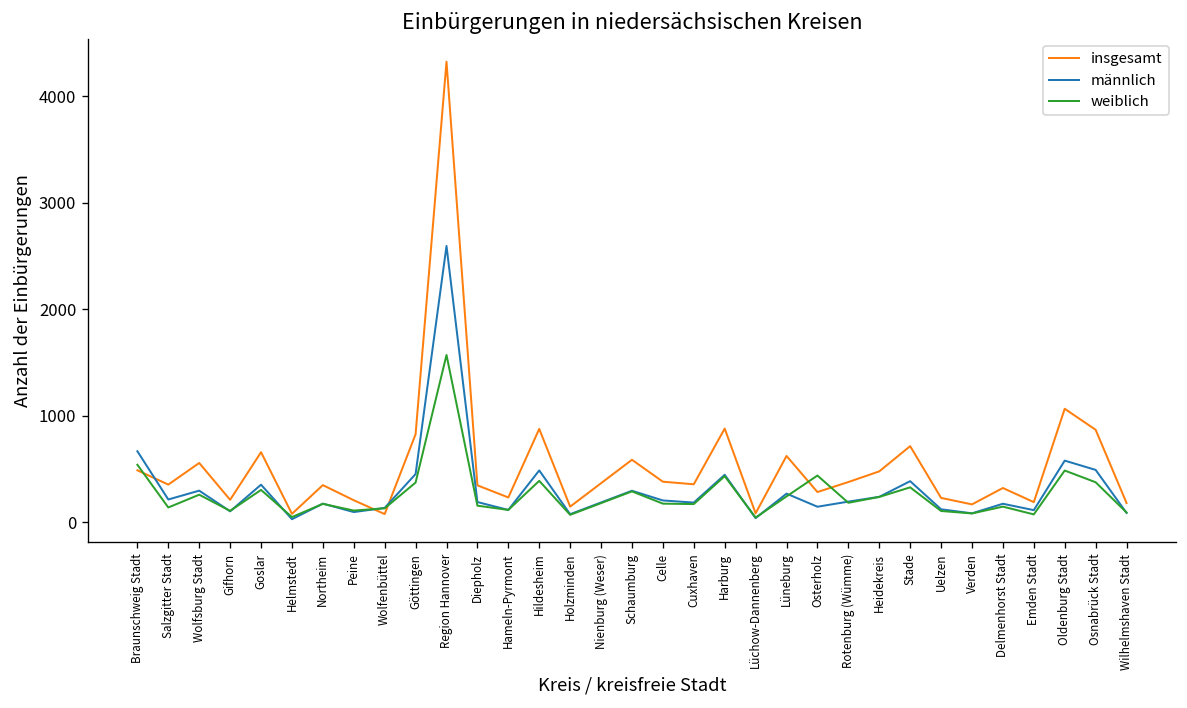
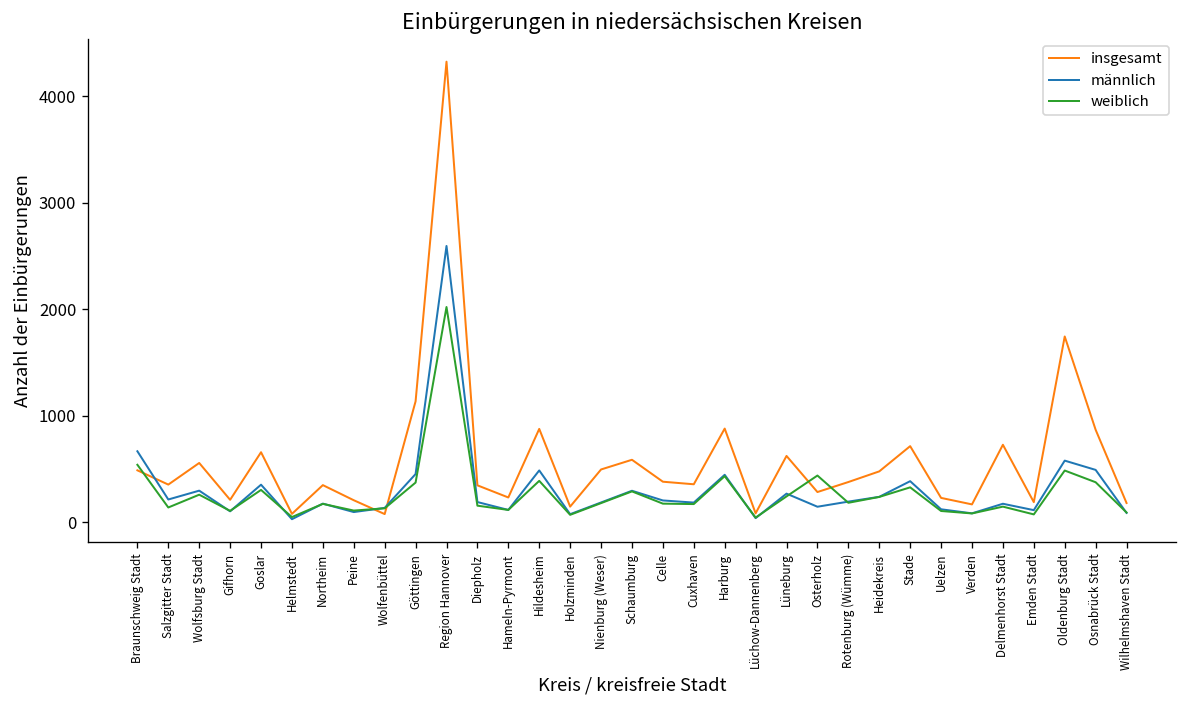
insgesamt, Göttingen: 800 -> 1100
weiblich, Region Hannover: 1600 -> 2000
insgesamt, Nienburg (Weser): 400 -> 500
insgesamt, Delmenhorst Stadt: 300 -> 700
insgesamt, Oldenburg Stadt: 1100 -> 1700
